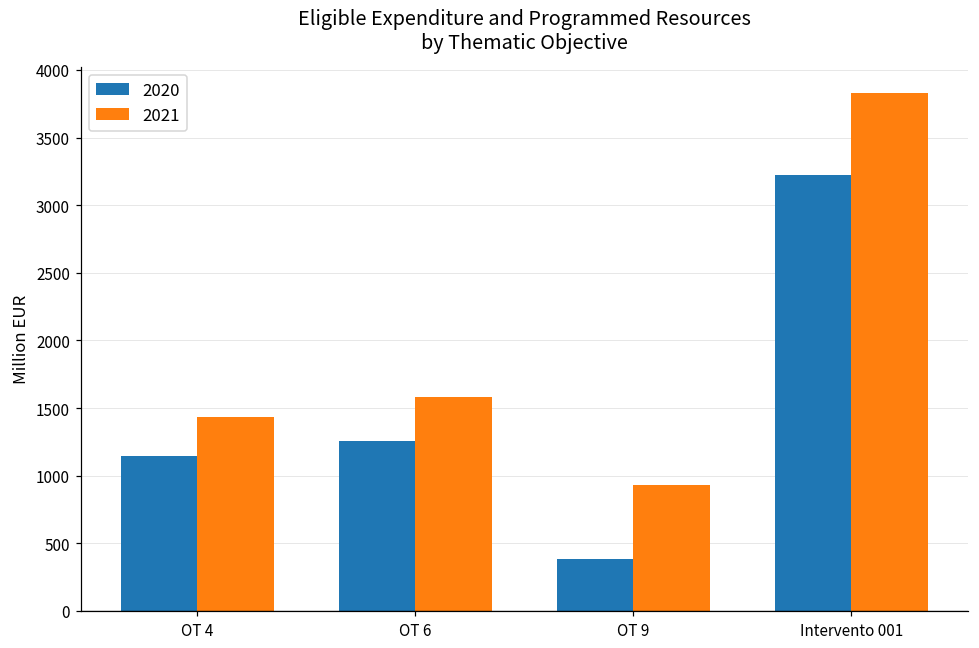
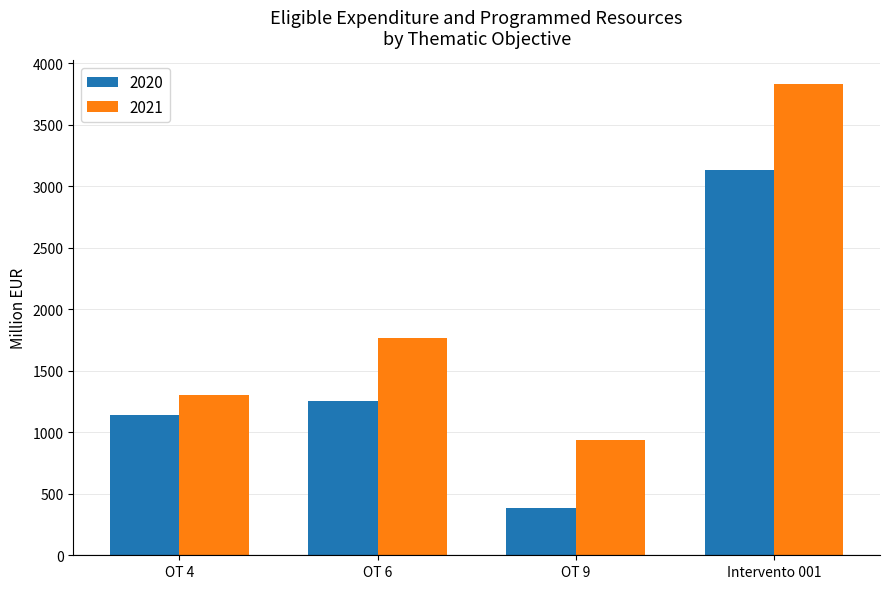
2021, OT 4: 1440 -> 1310
2021, OT 6: 1580 -> 1770
2020, Intervento 001: 3220 -> 3130
